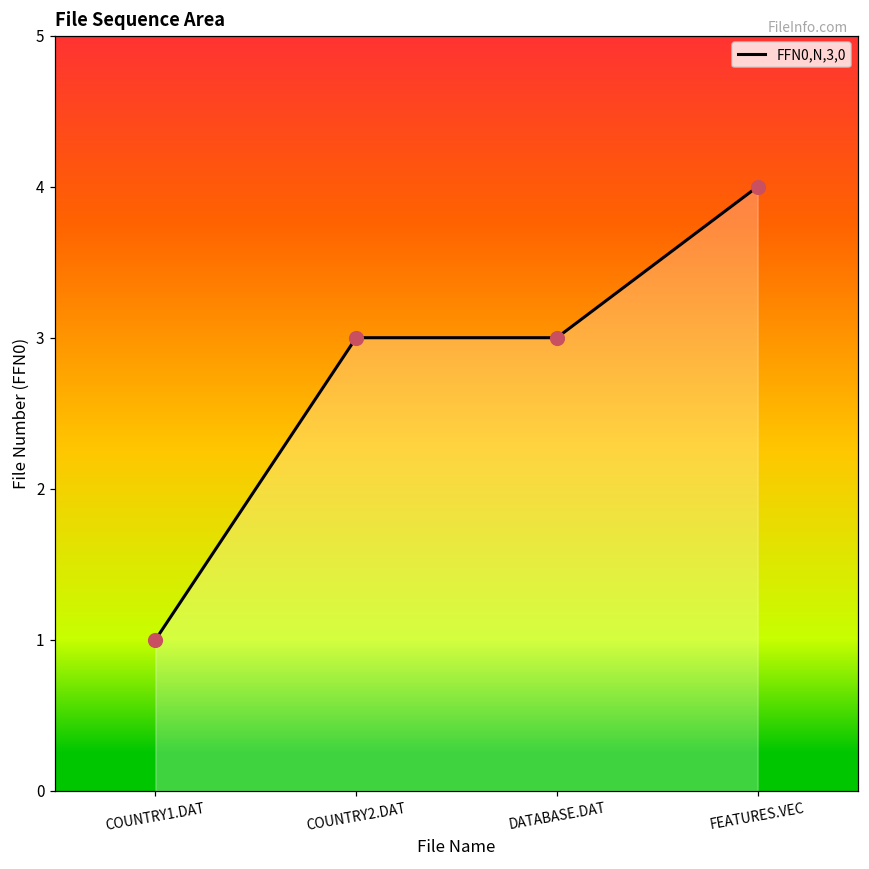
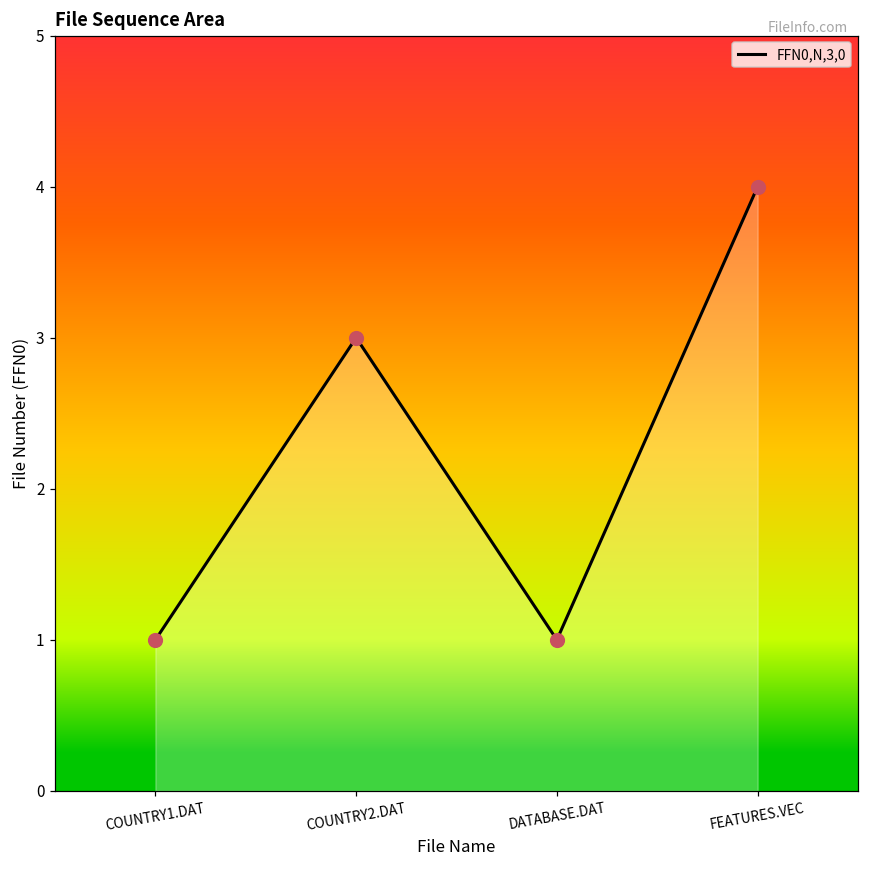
DATABASE.DAT: 3 -> 1
